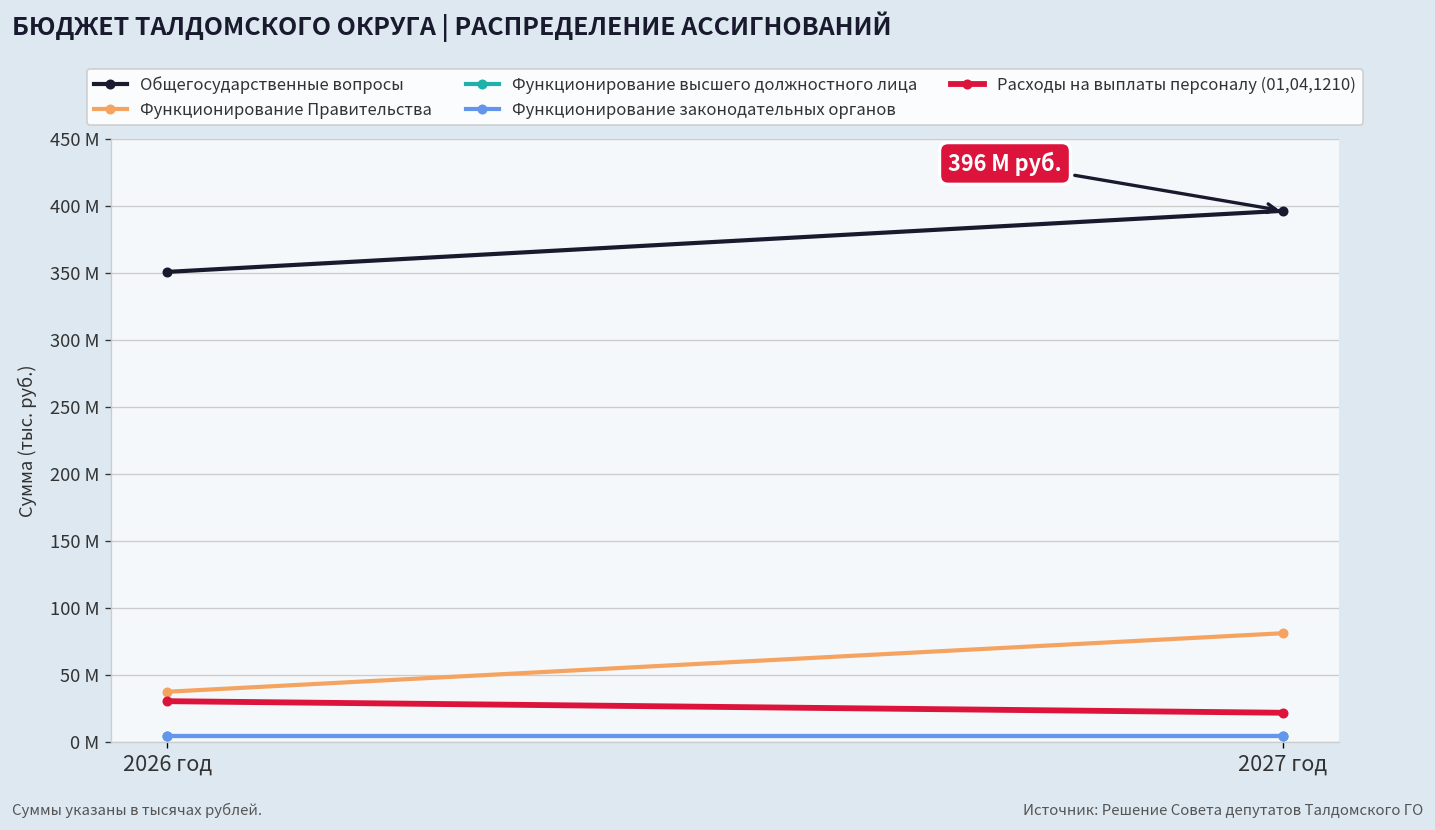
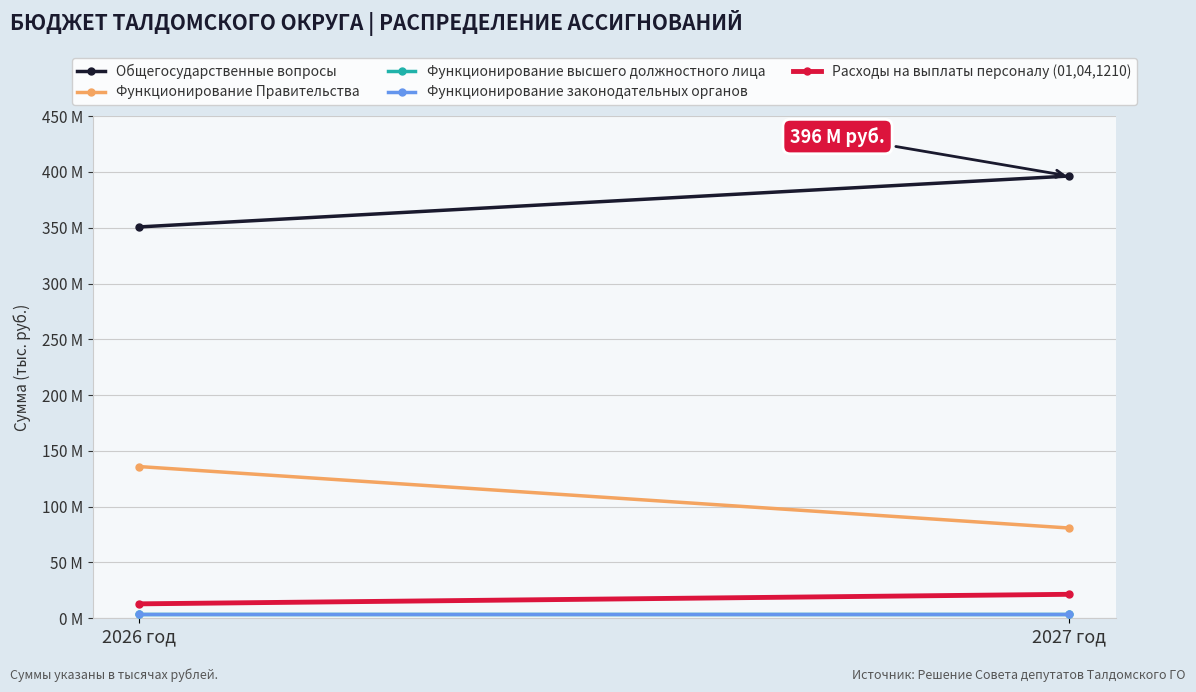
Функционирование Правительства, 2026 год: 37 М -> 136 М
Расходы на выплаты персоналу (01,04,1210), 2026 год: 30 М -> 13 М
